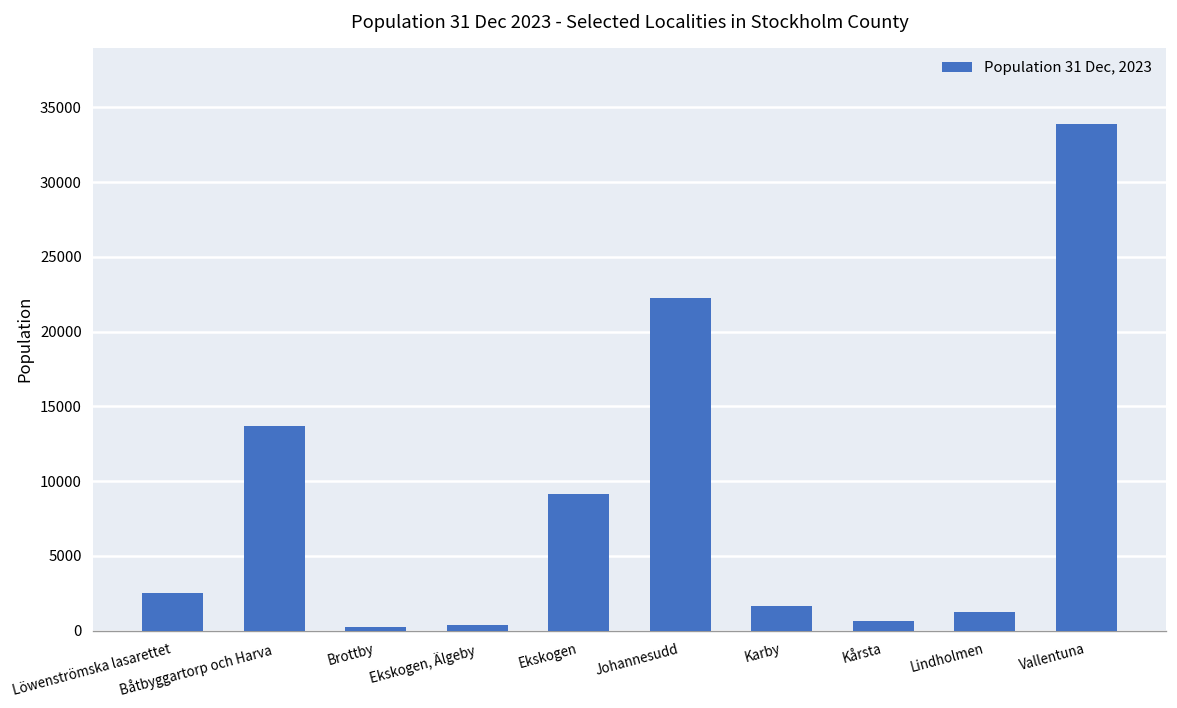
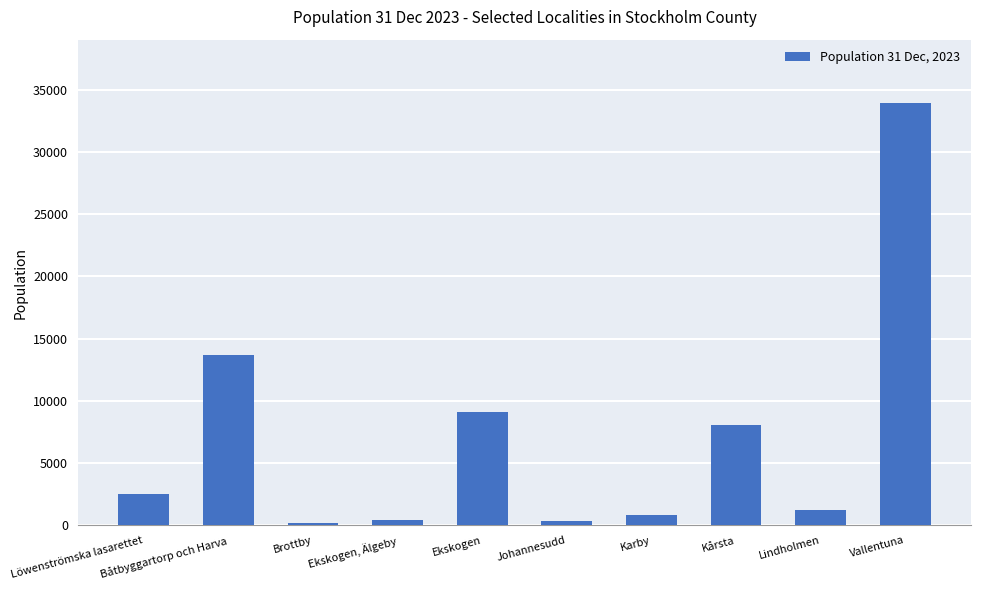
Johannesudd: 22200 -> 400
Karby: 1600 -> 800
Kårsta: 600 -> 8100
